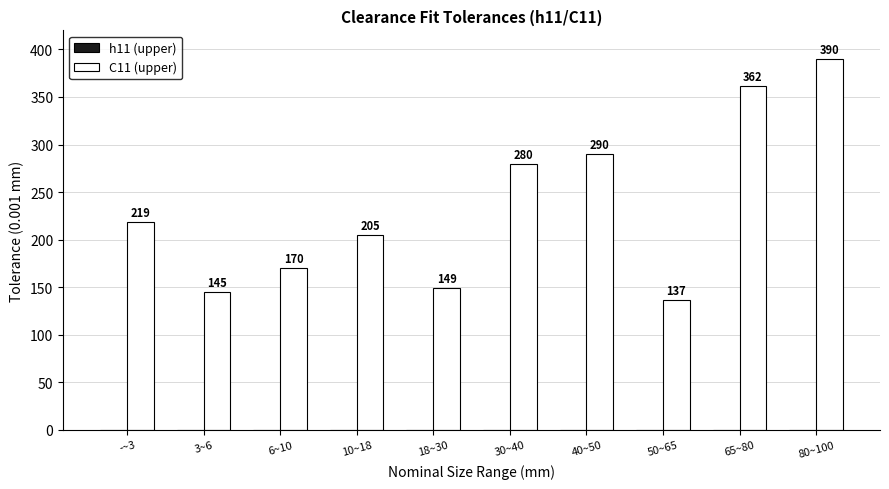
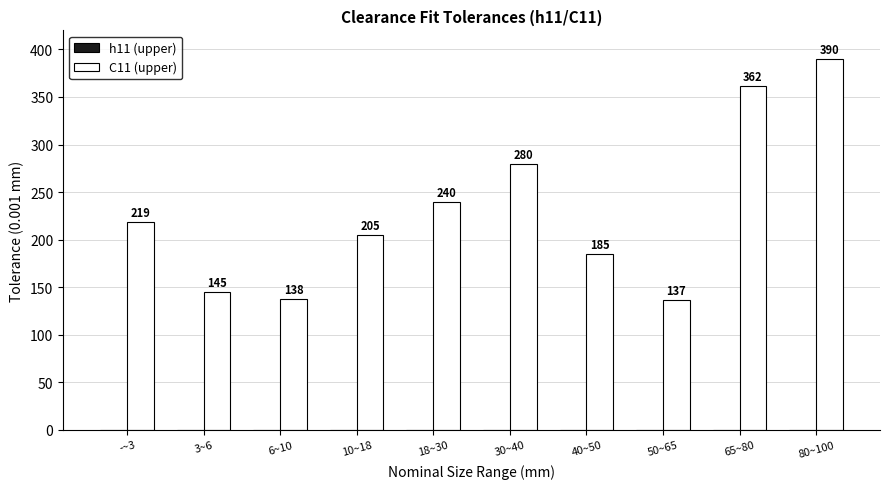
C11 (upper), 6~10: 170 -> 138
C11 (upper), 18~30: 149 -> 240
C11 (upper), 40~50: 290 -> 185
